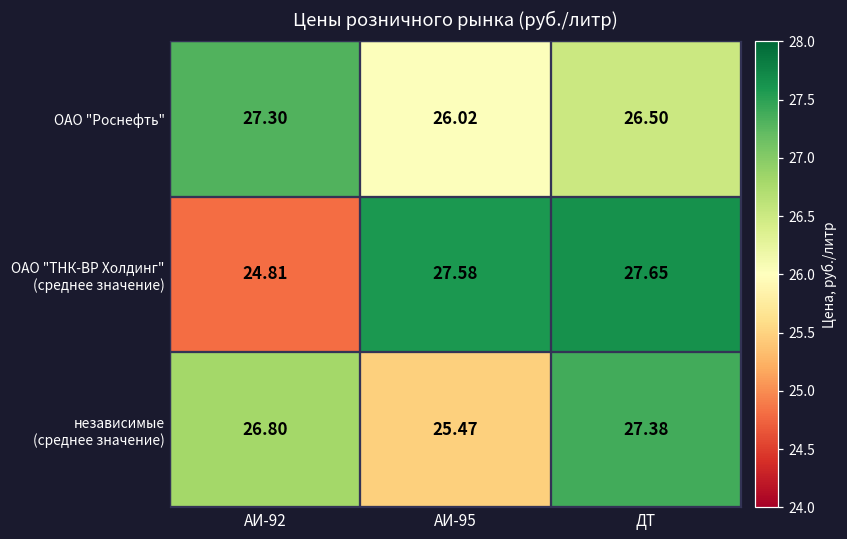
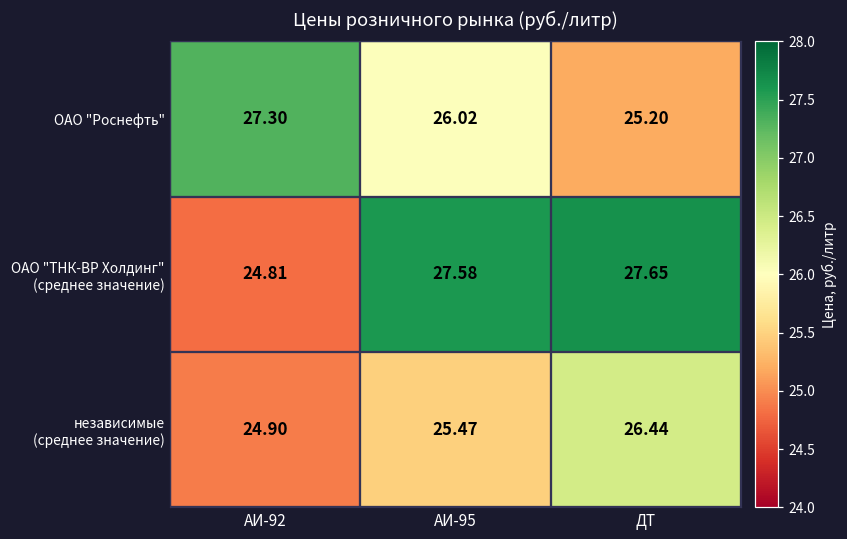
ОАО "Роснефть", ДТ: 26.50 -> 25.20
независимые (среднее значение), АИ-92: 26.80 -> 24.90
независимые (среднее значение), ДТ: 27.38 -> 26.44
